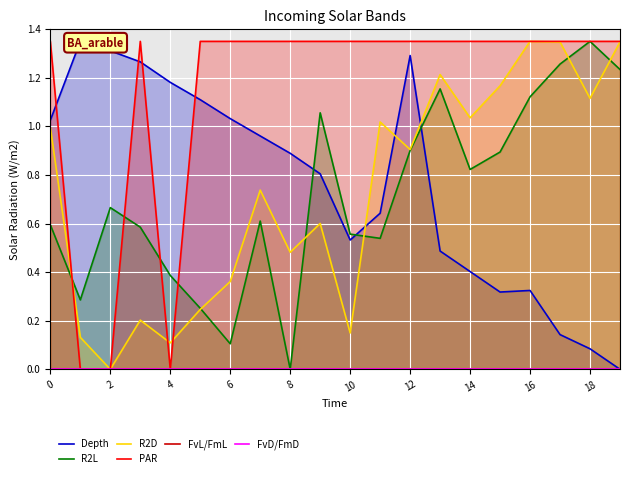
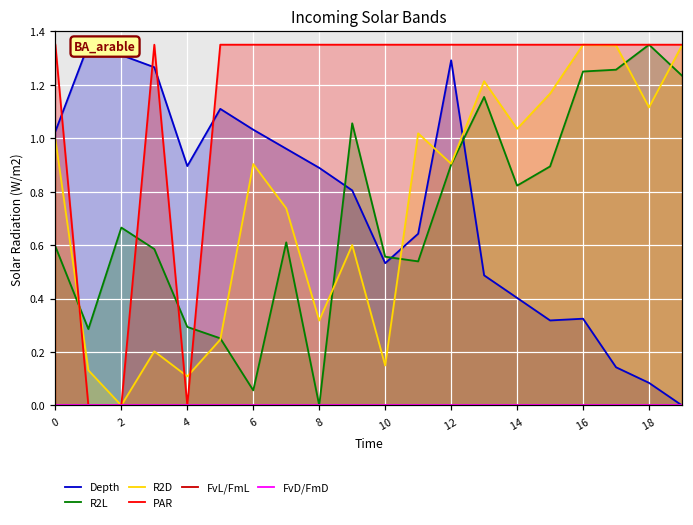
Depth, 4: 1.18 -> 0.90
R2L, 4: 0.39 -> 0.29
R2L, 6: 0.10 -> 0.06
R2D, 6: 0.36 -> 0.90
R2D, 8: 0.48 -> 0.32
R2L, 16: 1.12 -> 1.25
